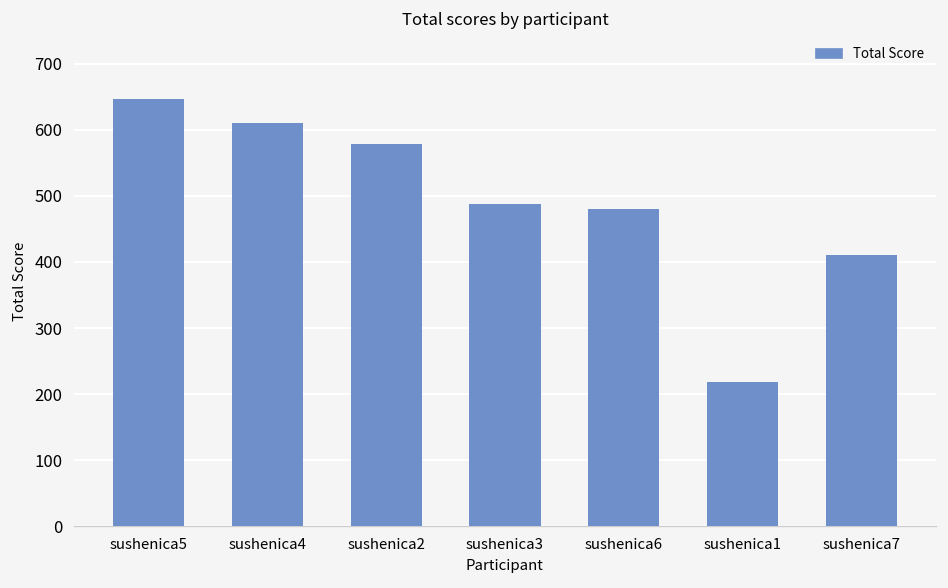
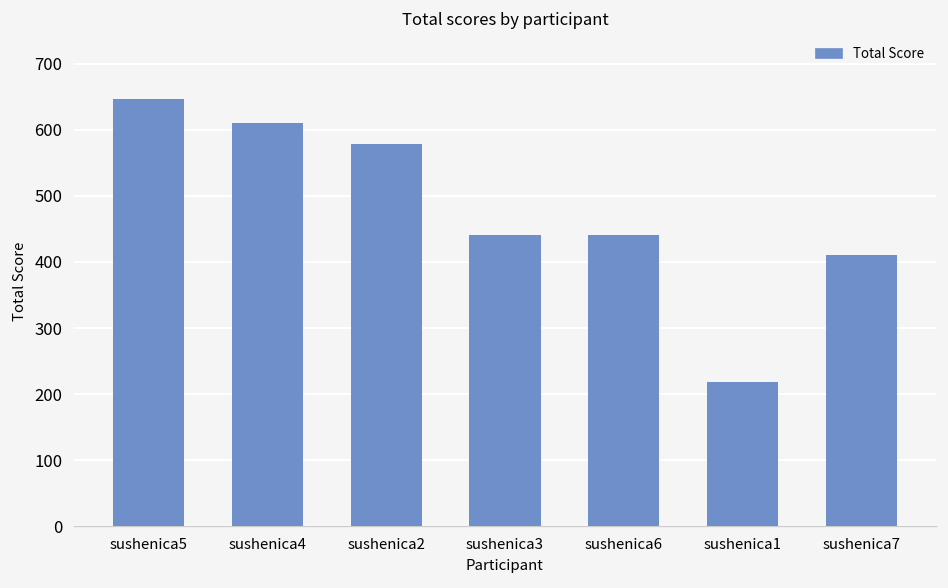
sushenica3: 490 -> 440
sushenica6: 480 -> 440
